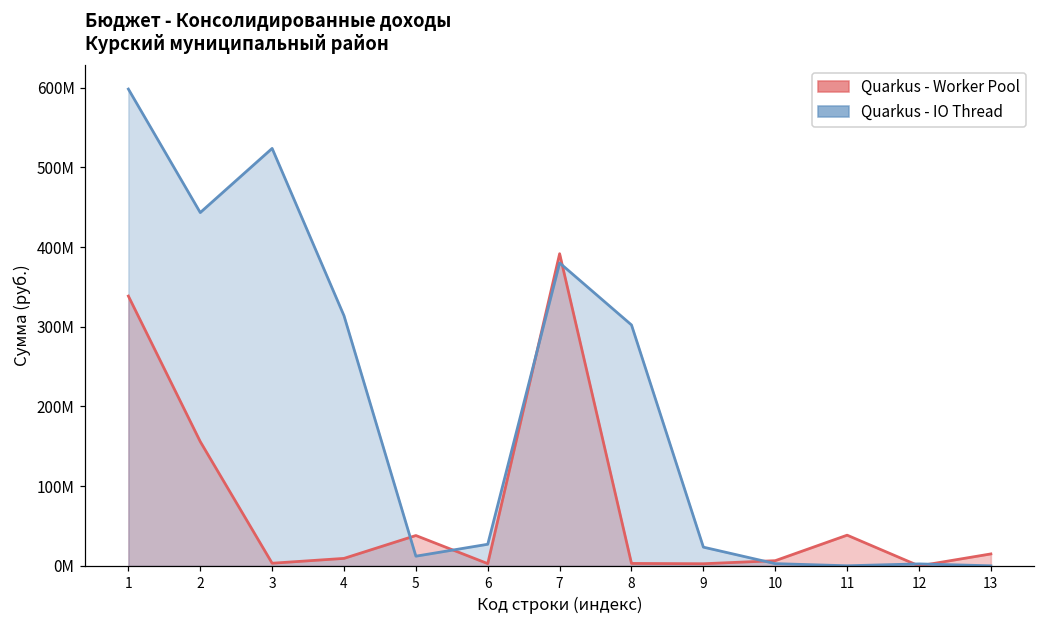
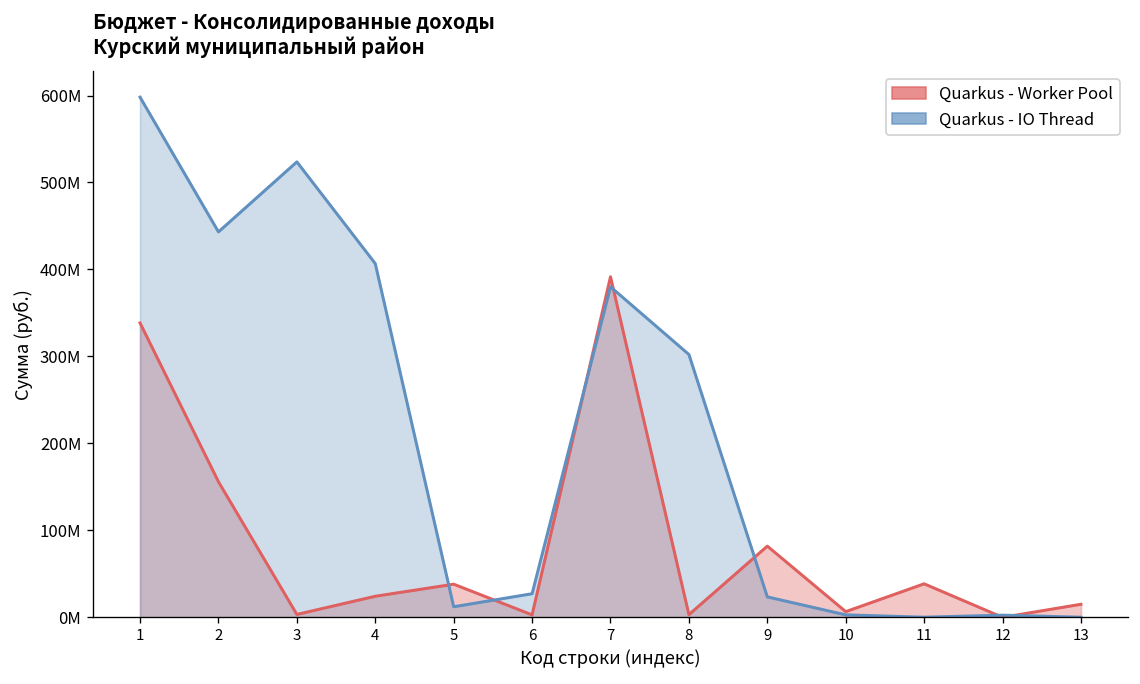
Quarkus - Worker Pool, 4: 10000000 -> 20000000
Quarkus - IO Thread, 4: 310000000 -> 410000000
Quarkus - Worker Pool, 9: 0 -> 80000000
